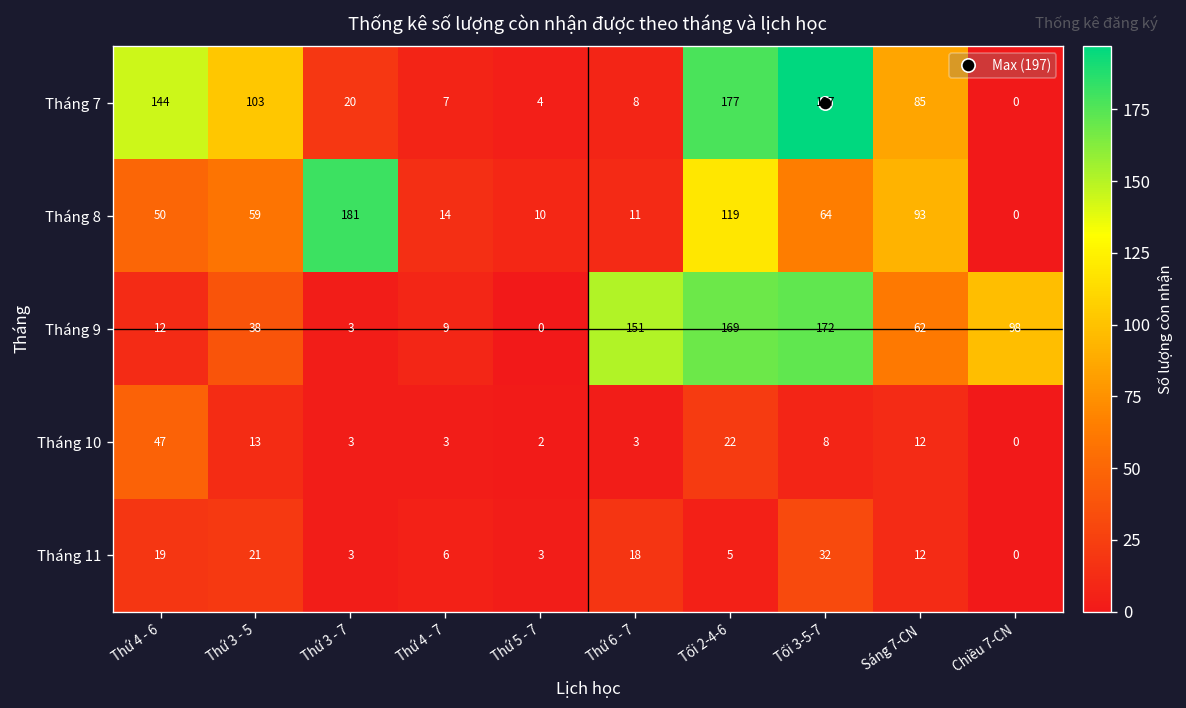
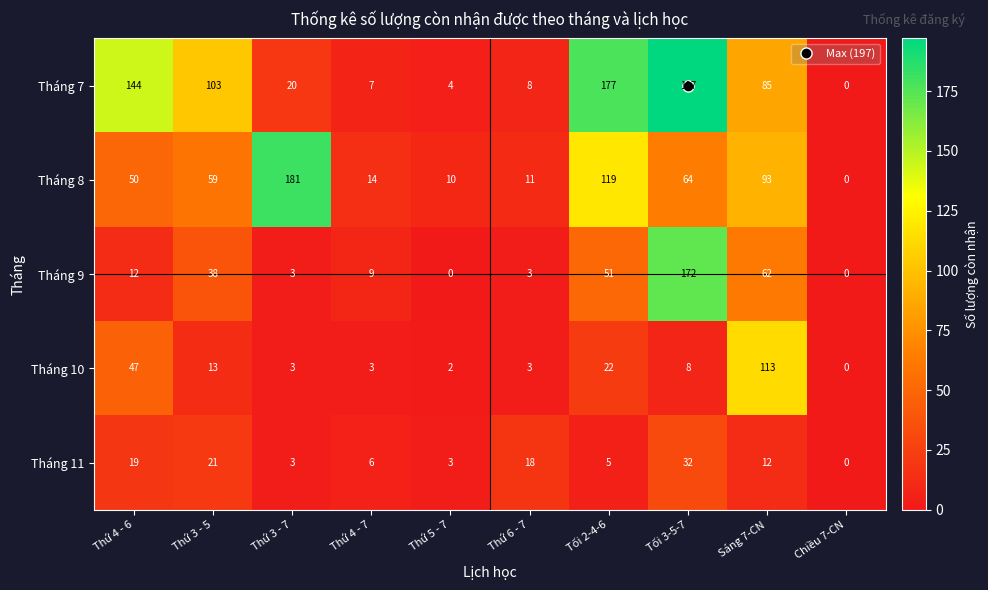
Tháng 9, Thứ 6 - 7: 151 -> 3
Tháng 9, Tối 2-4-6: 169 -> 51
Tháng 9, Chiều 7-CN: 98 -> 0
Tháng 10, Sáng 7-CN: 12 -> 113
